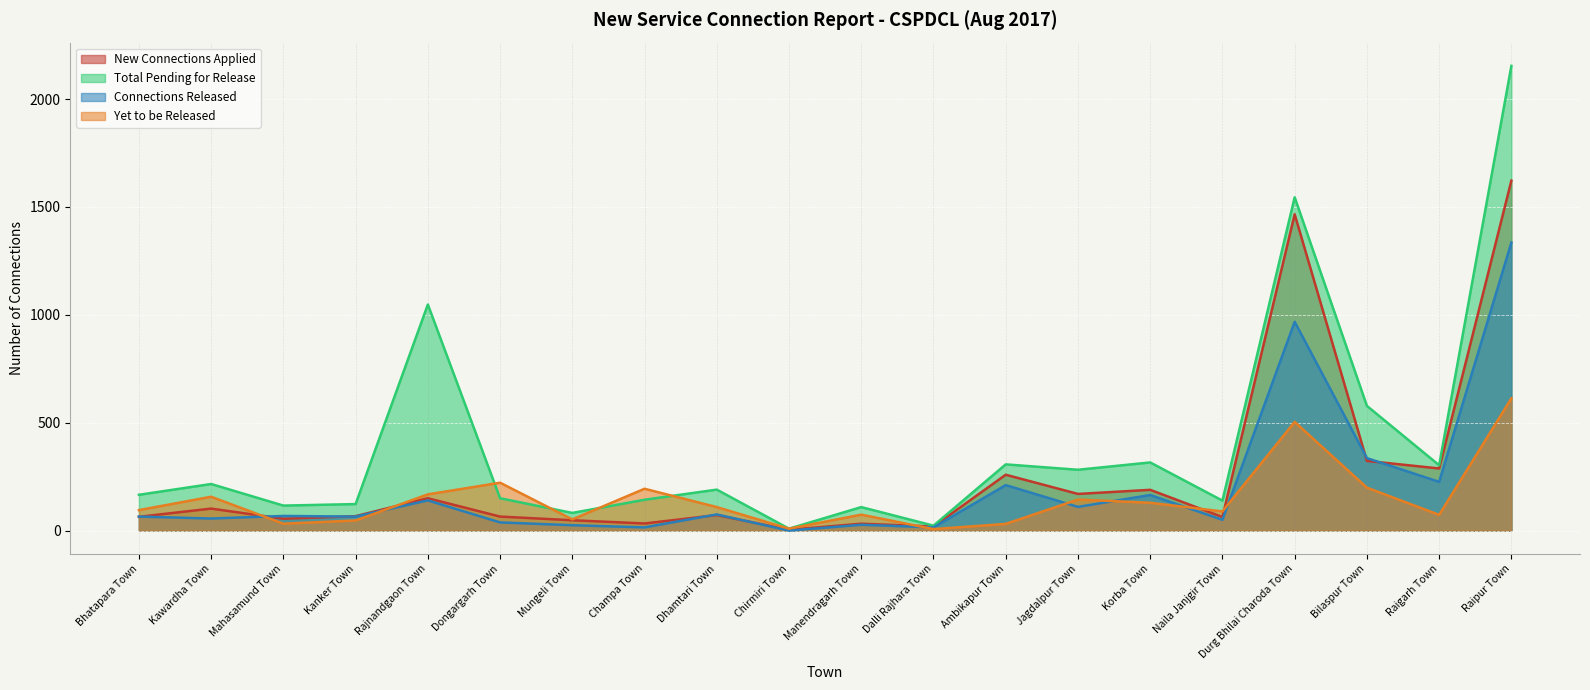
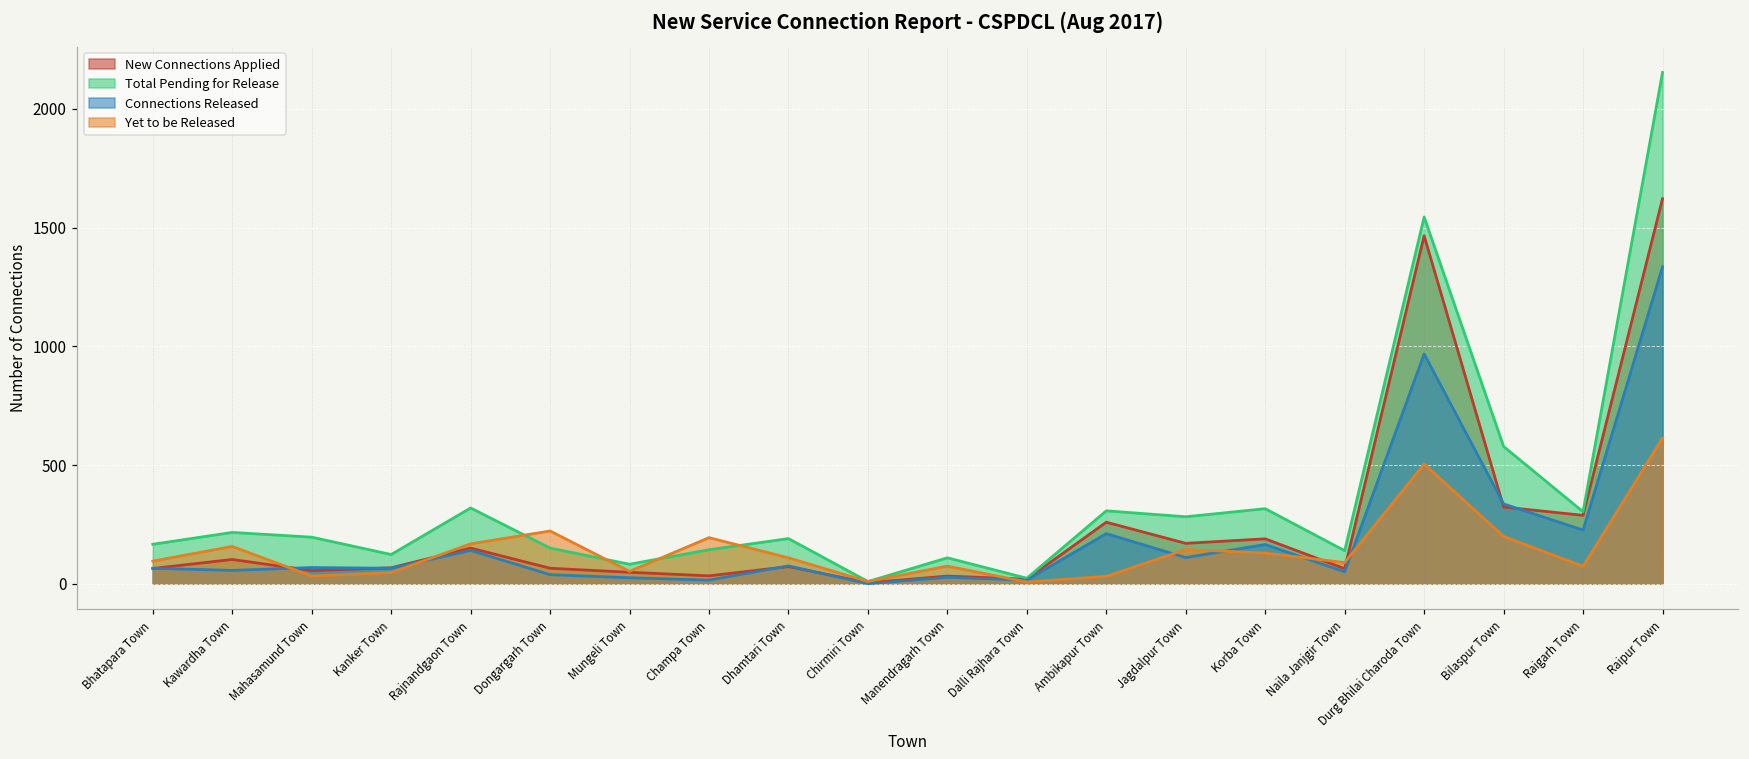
Total Pending for Release, Mahasamund Town: 120 -> 200
Total Pending for Release, Rajnandgaon Town: 1050 -> 320
